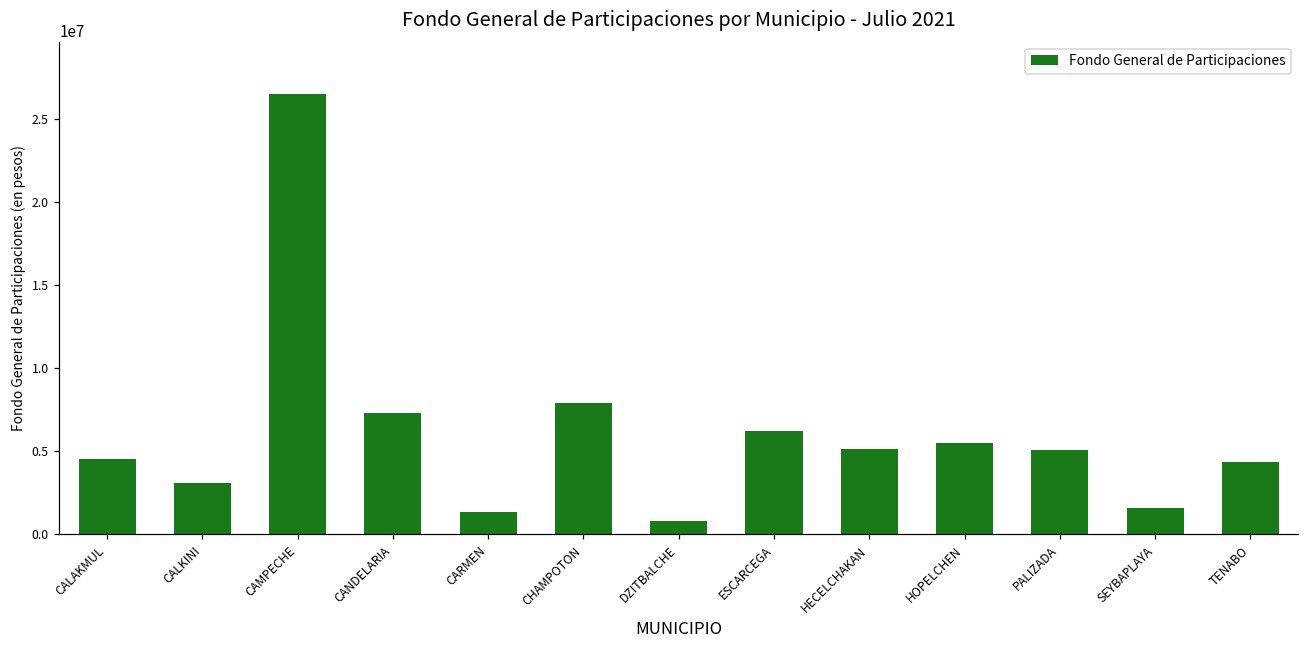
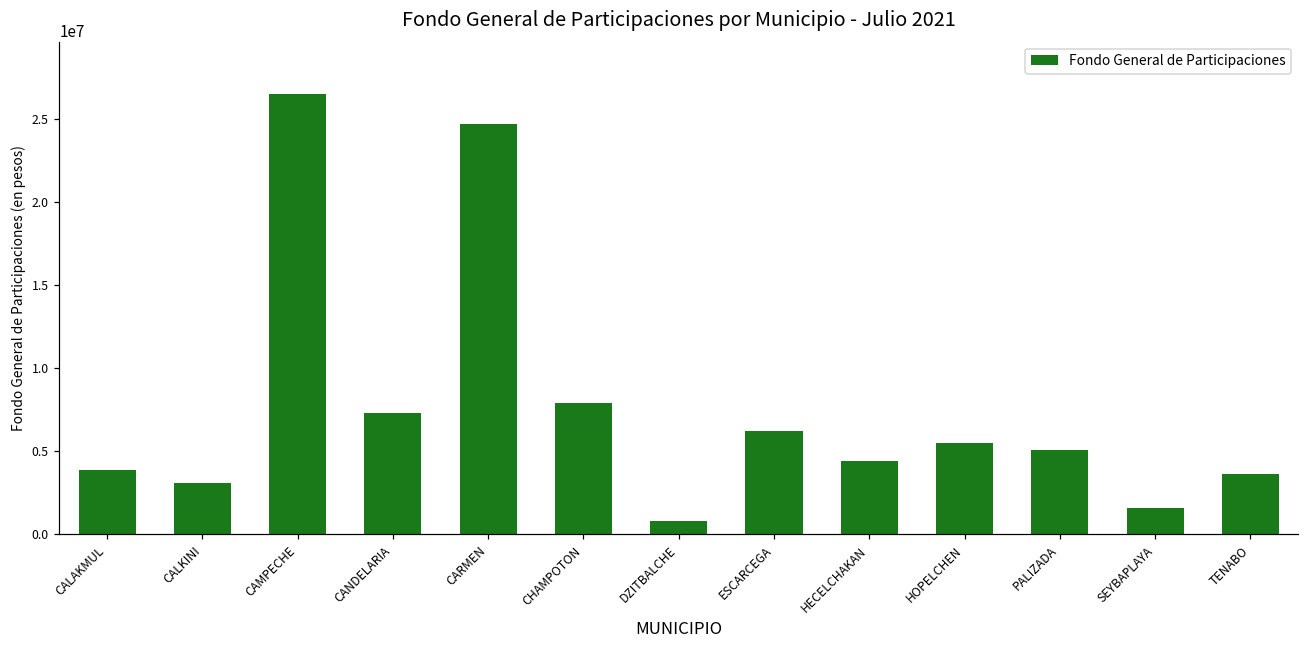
CALAKMUL: 4500000 -> 3800000
CARMEN: 1300000 -> 24700000
HECELCHAKAN: 5100000 -> 4400000
TENABO: 4300000 -> 3600000
